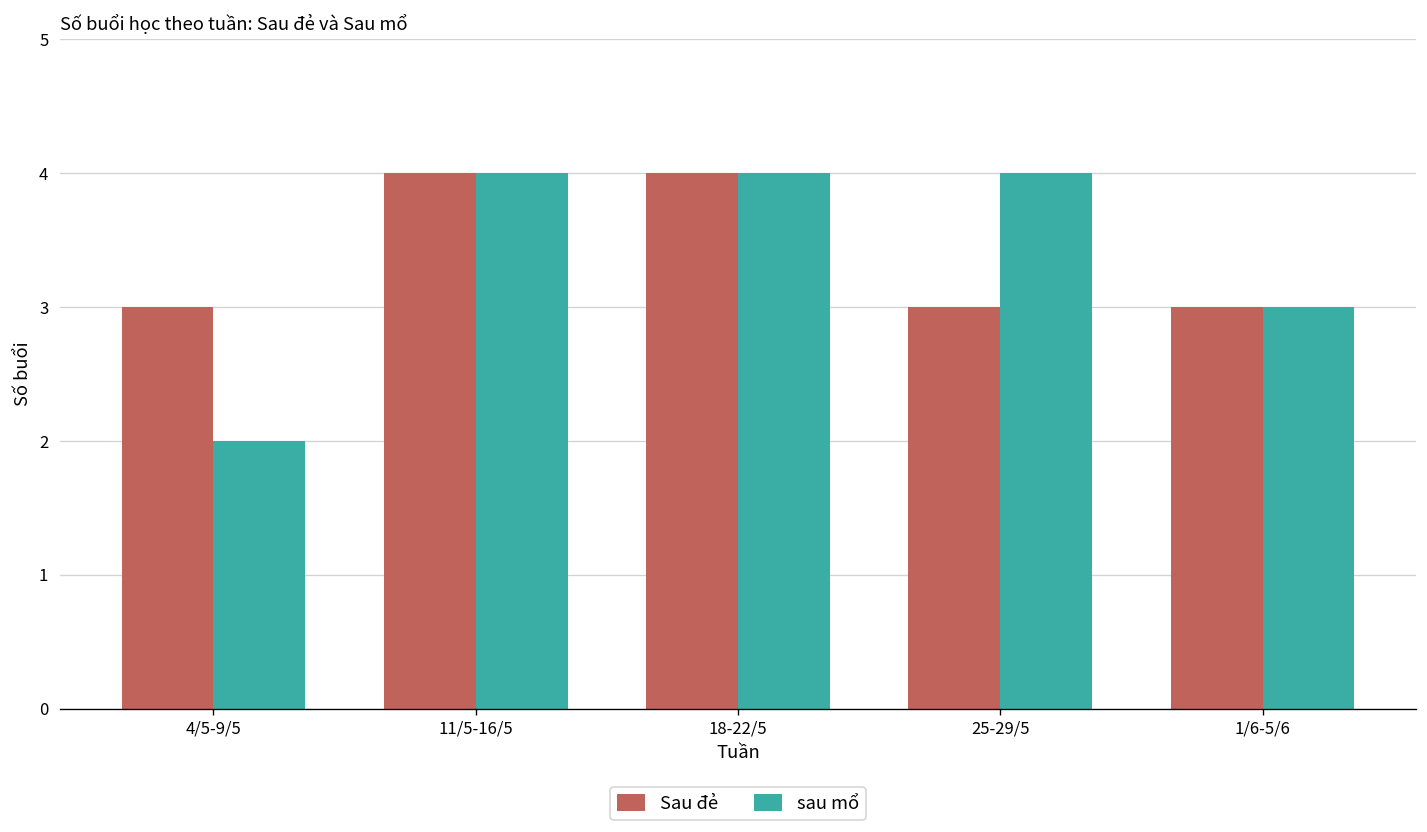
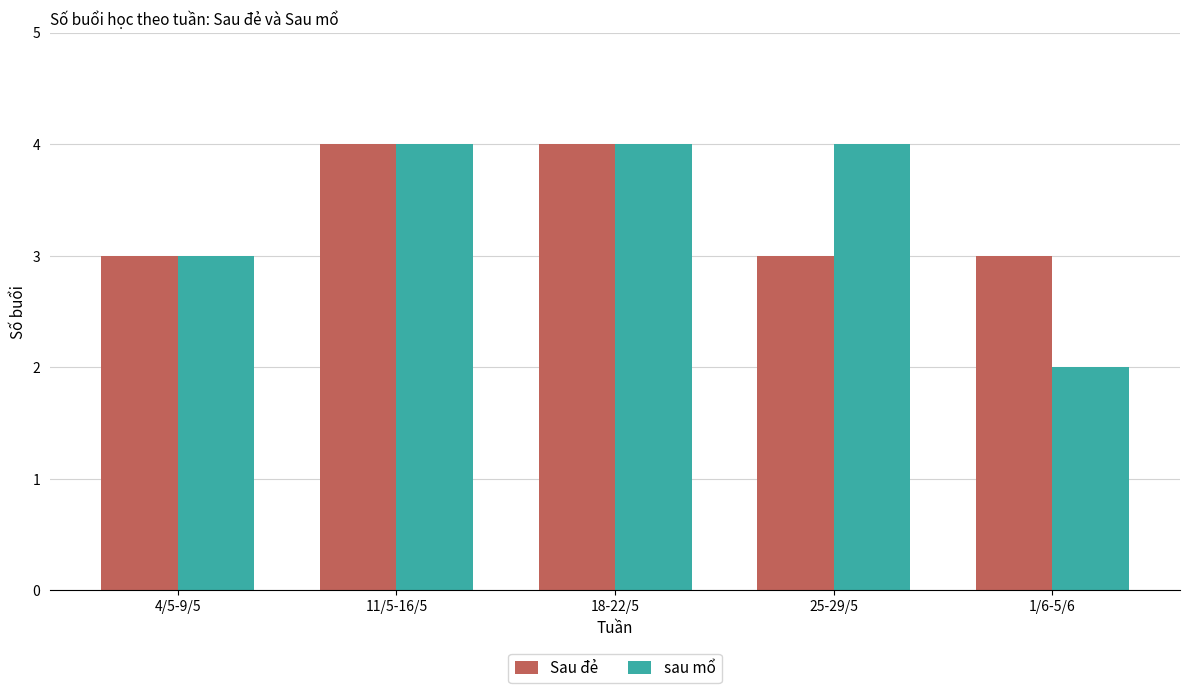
sau mổ, 4/5-9/5: 2 -> 3
sau mổ, 1/6-5/6: 3 -> 2
